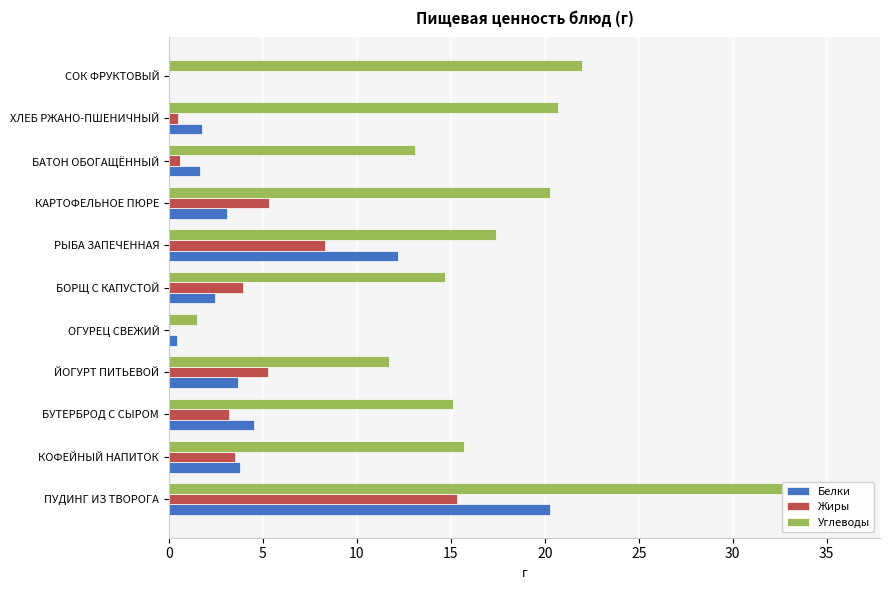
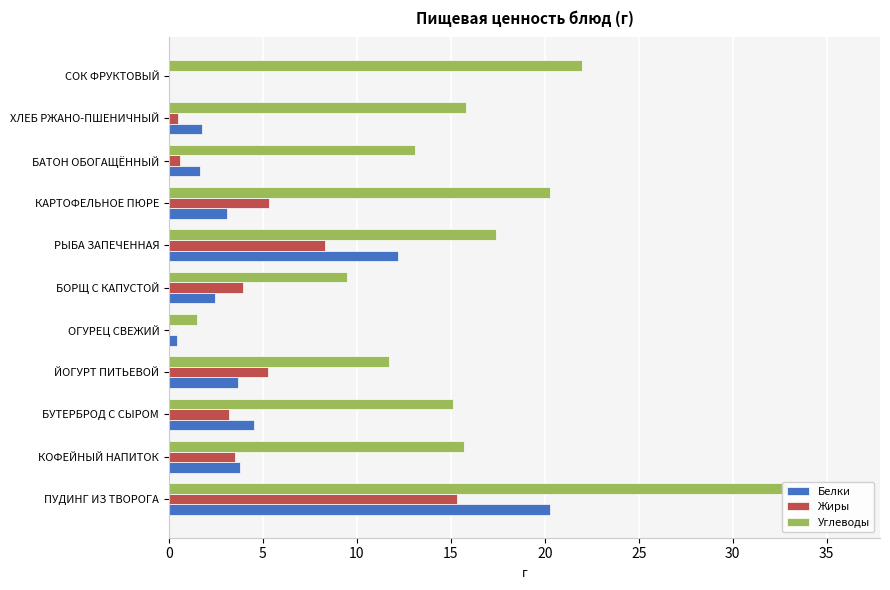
Углеводы, ХЛЕБ РЖАНО-ПШЕНИЧНЫЙ: 20.7 -> 15.8
Углеводы, БОРЩ С КАПУСТОЙ: 14.7 -> 9.5
